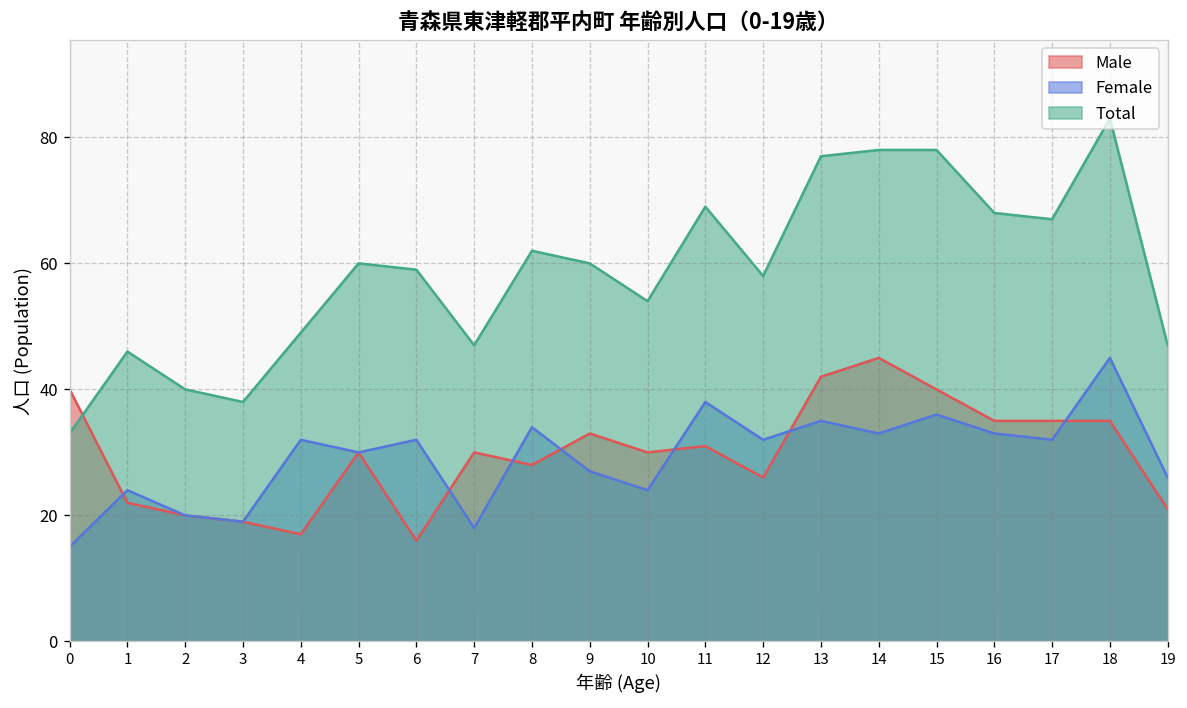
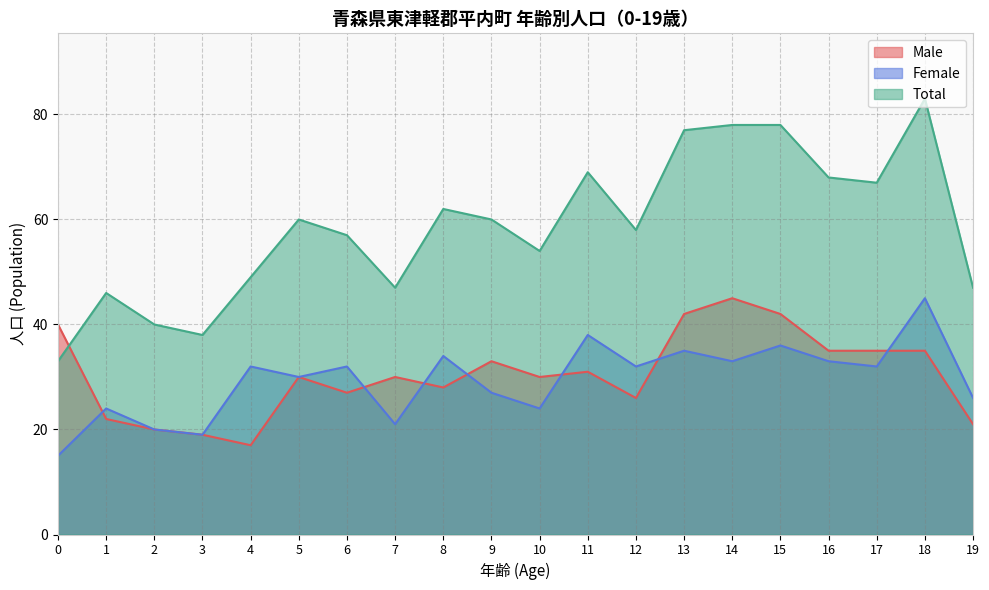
Male, 6: 16 -> 27
Total, 6: 59 -> 57
Female, 7: 18 -> 21
Male, 15: 40 -> 42
